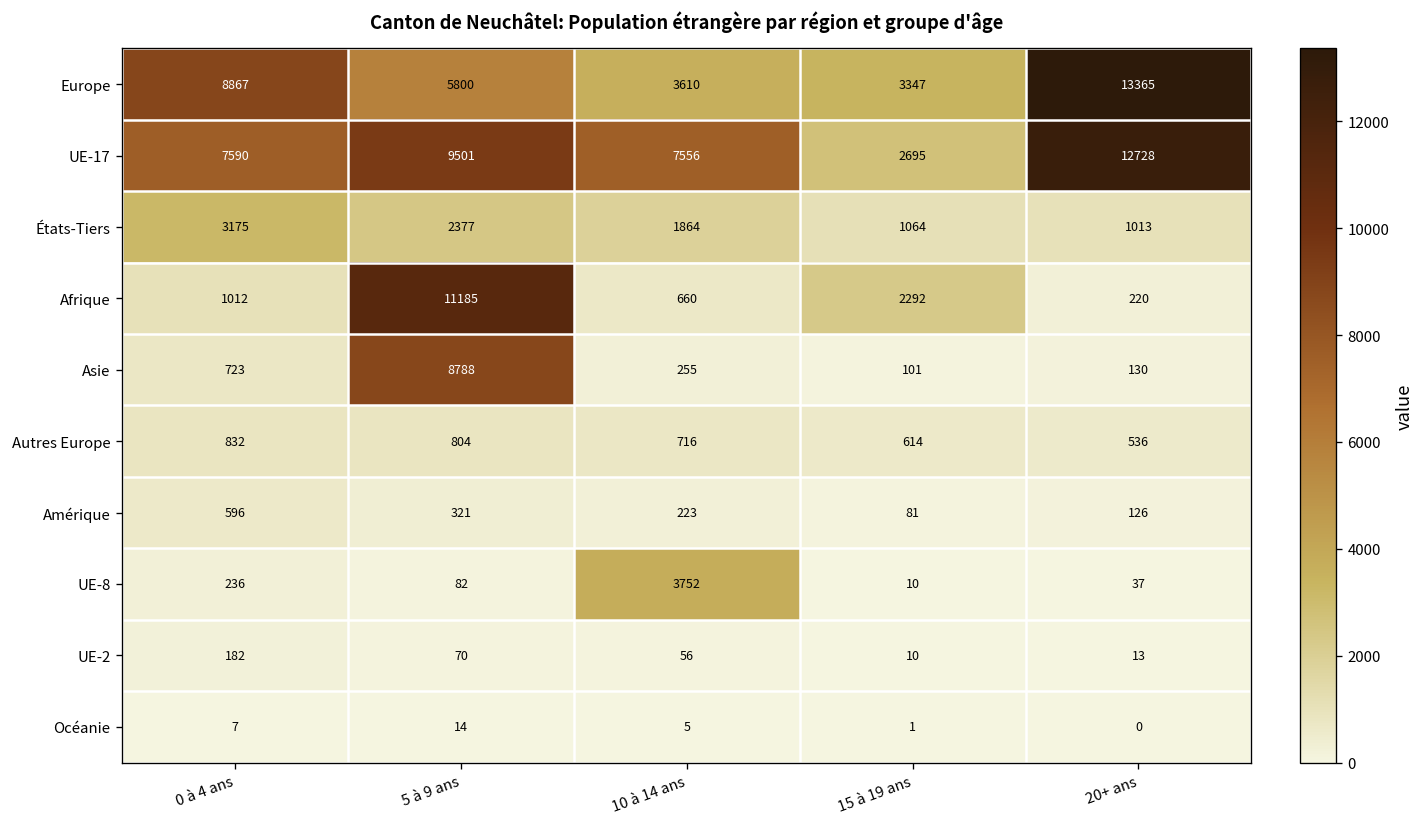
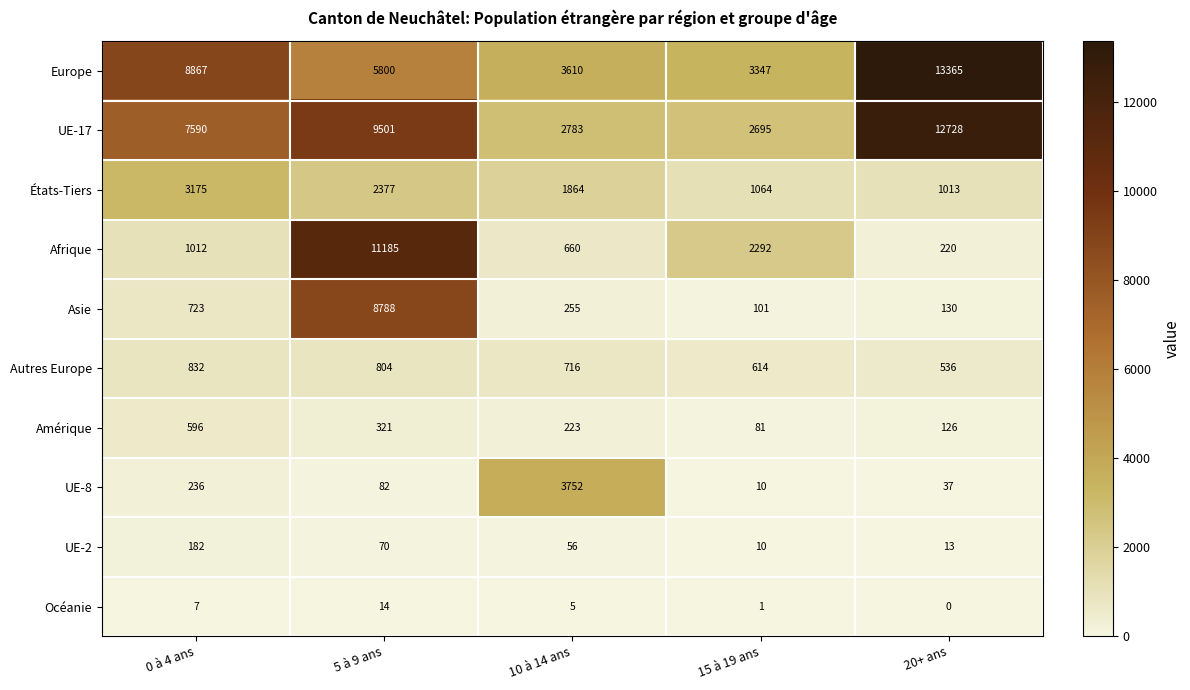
UE-17, 10 à 14 ans: 7556 -> 2783
